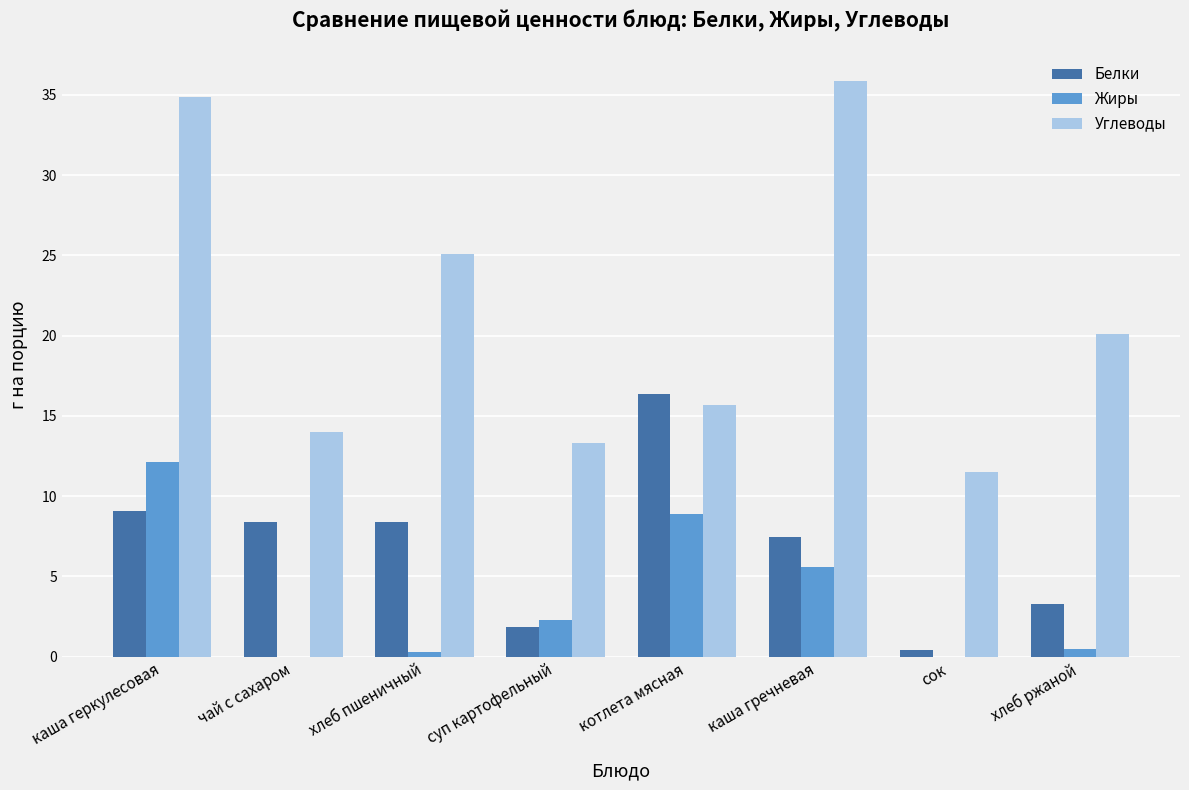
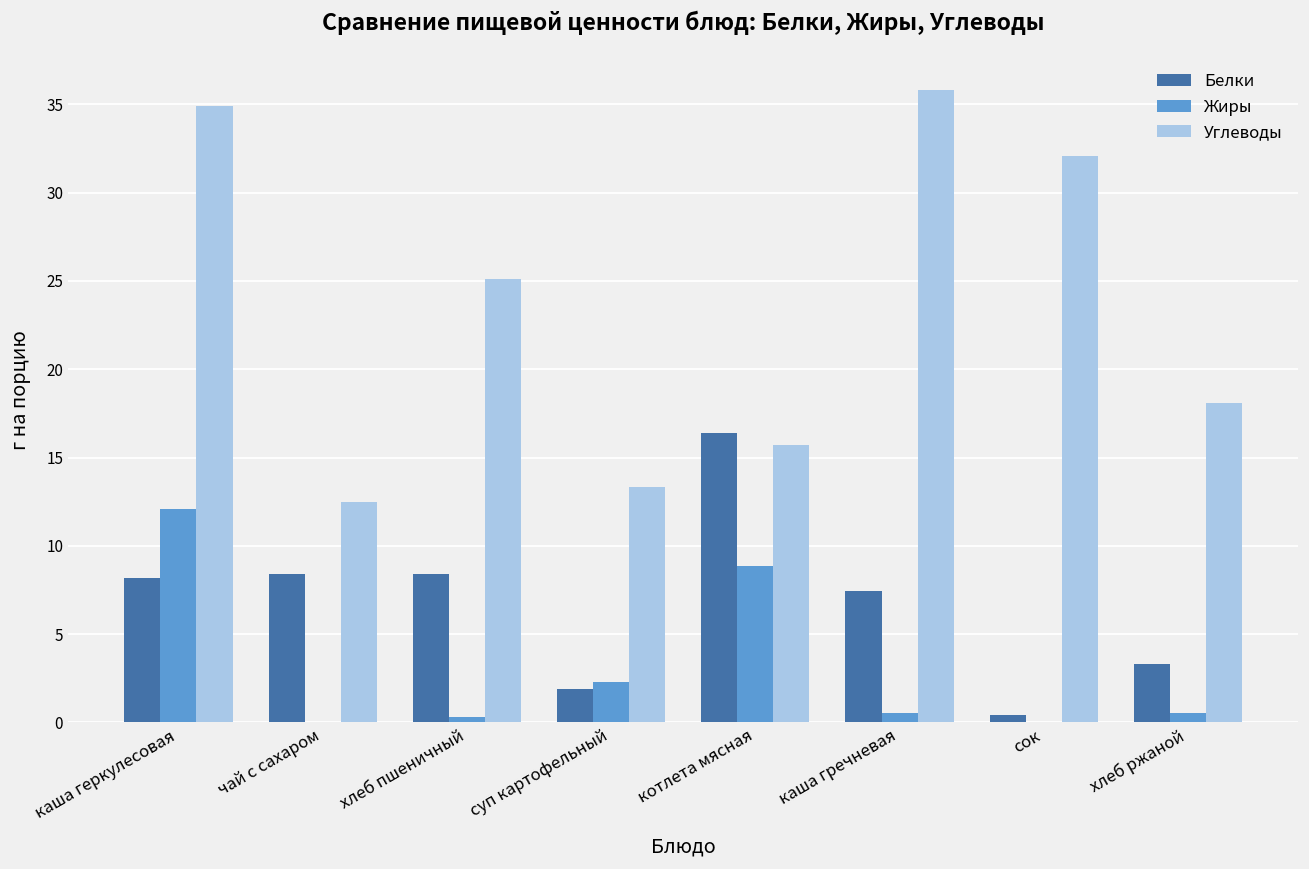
Белки, каша геркулесовая: 9.1 -> 8.2
Углеводы, чай с сахаром: 14.0 -> 12.5
Жиры, каша гречневая: 5.6 -> 0.6
Углеводы, сок: 11.5 -> 32.1
Углеводы, хлеб ржаной: 20.1 -> 18.1
